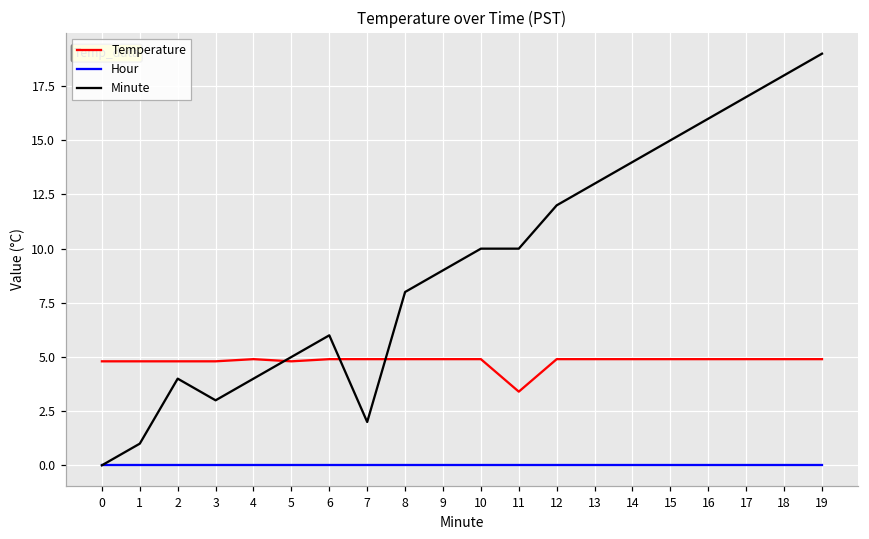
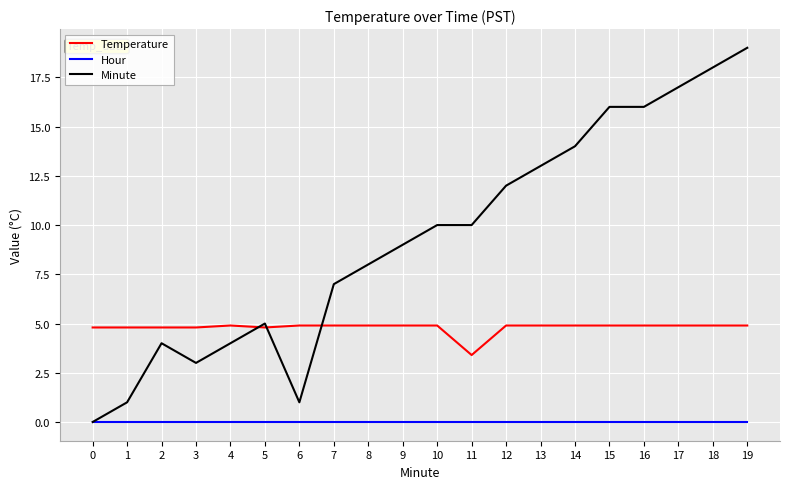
Minute, 6: 6 -> 1
Minute, 7: 2 -> 7
Minute, 15: 15 -> 16
